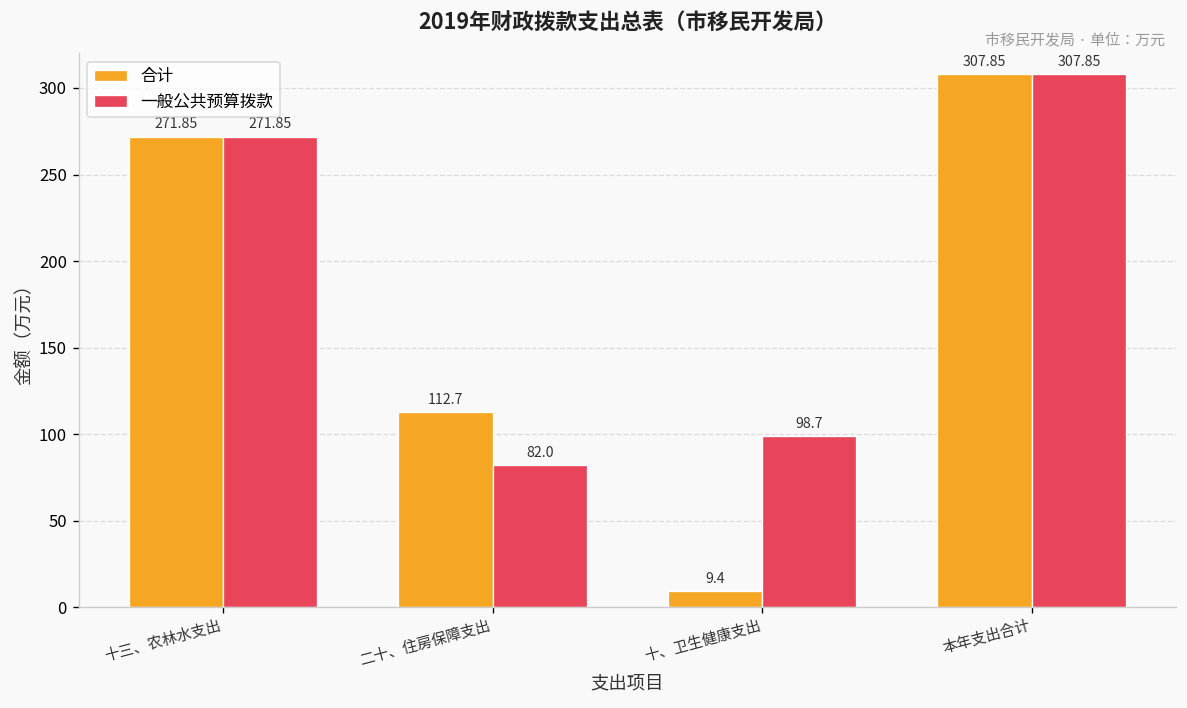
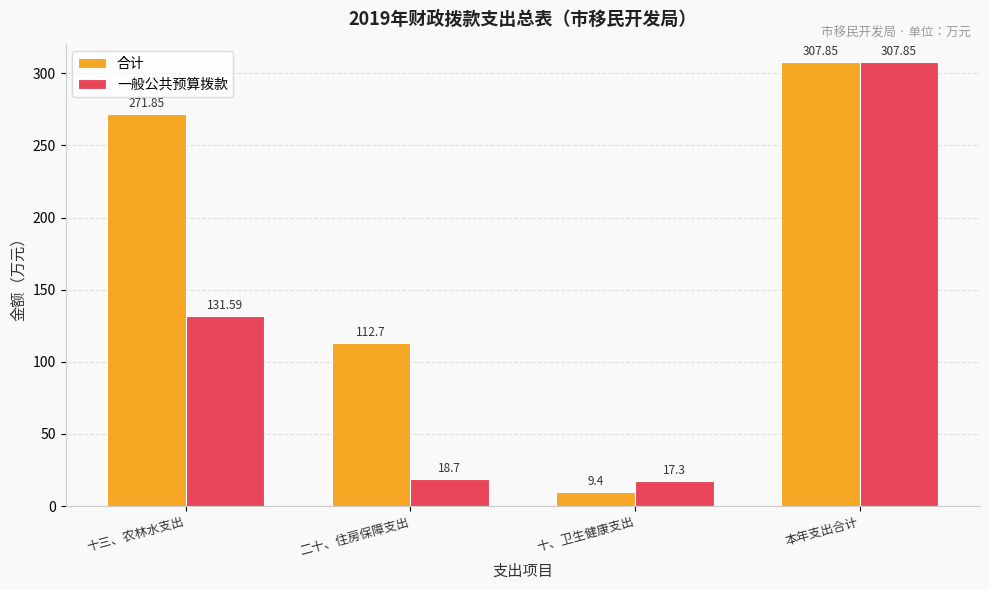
一般公共预算拨款, 十三、农林水支出: 271.85 -> 131.59
一般公共预算拨款, 二十、住房保障支出: 82.0 -> 18.7
一般公共预算拨款, 十、卫生健康支出: 98.7 -> 17.3
